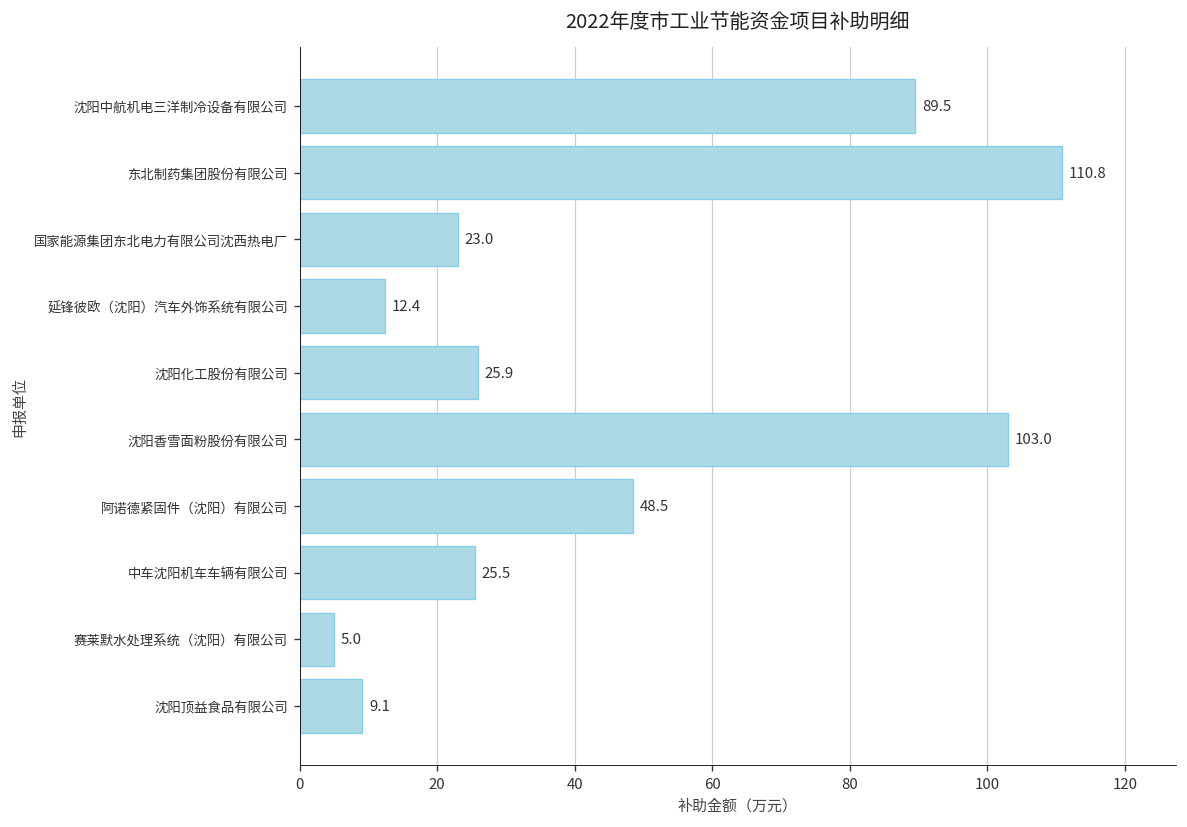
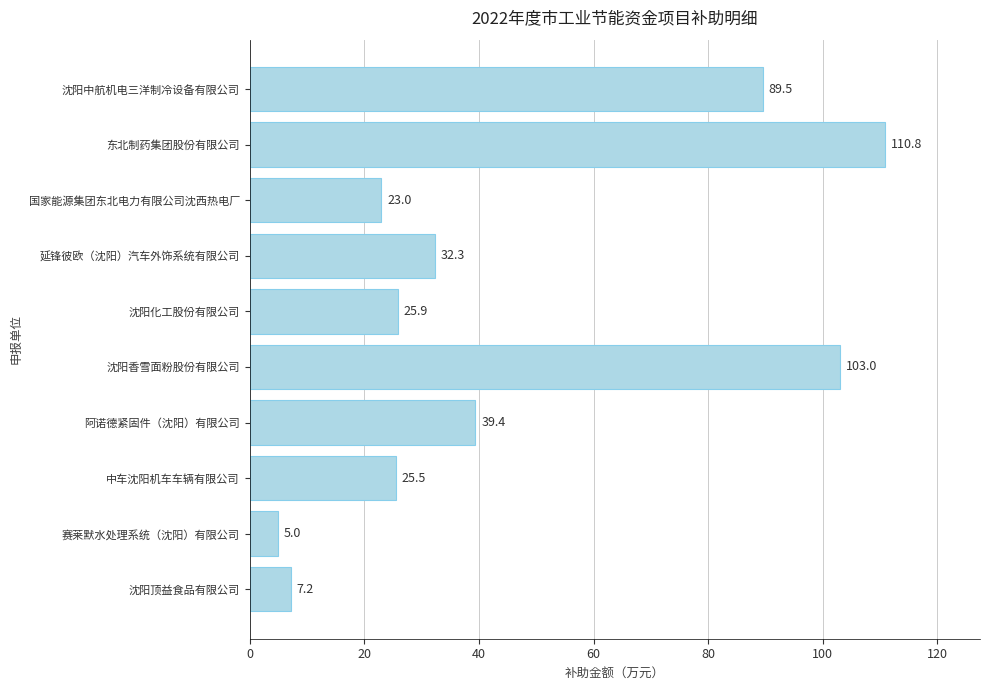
延锋彼欧（沈阳）汽车外饰系统有限公司: 12.4 -> 32.3
阿诺德紧固件（沈阳）有限公司: 48.5 -> 39.4
沈阳顶益食品有限公司: 9.1 -> 7.2
